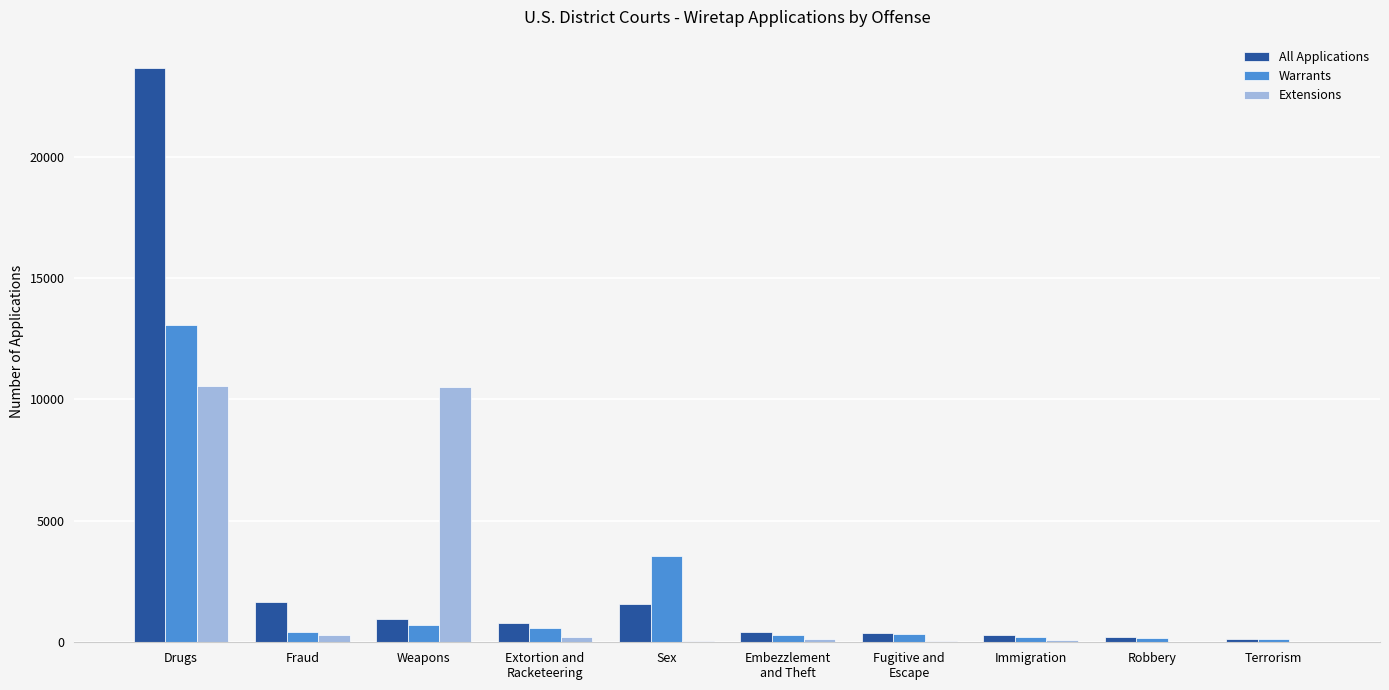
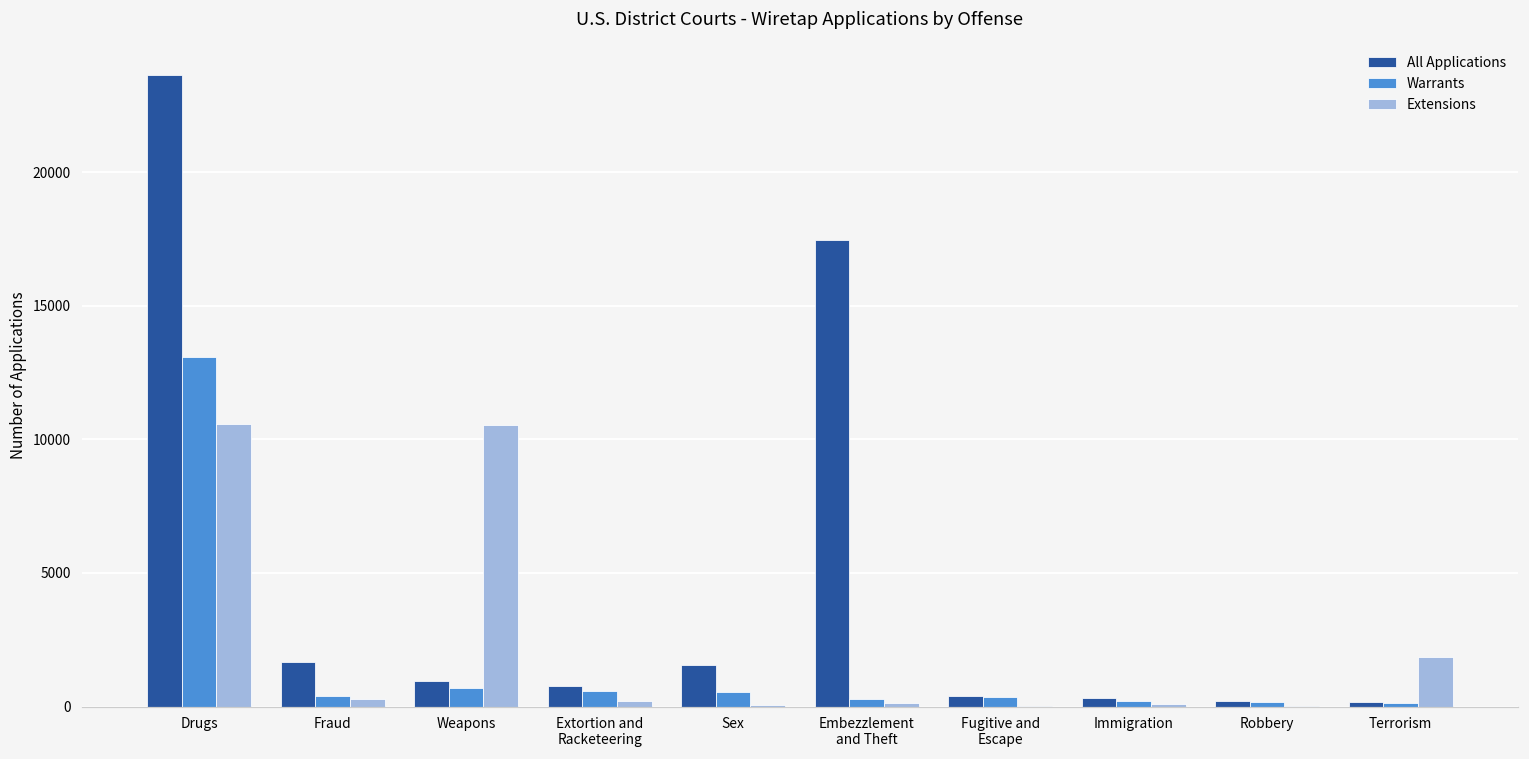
Warrants, Sex: 3500 -> 500
All Applications, Embezzlement and Theft: 400 -> 17500
Extensions, Terrorism: 0 -> 1900
